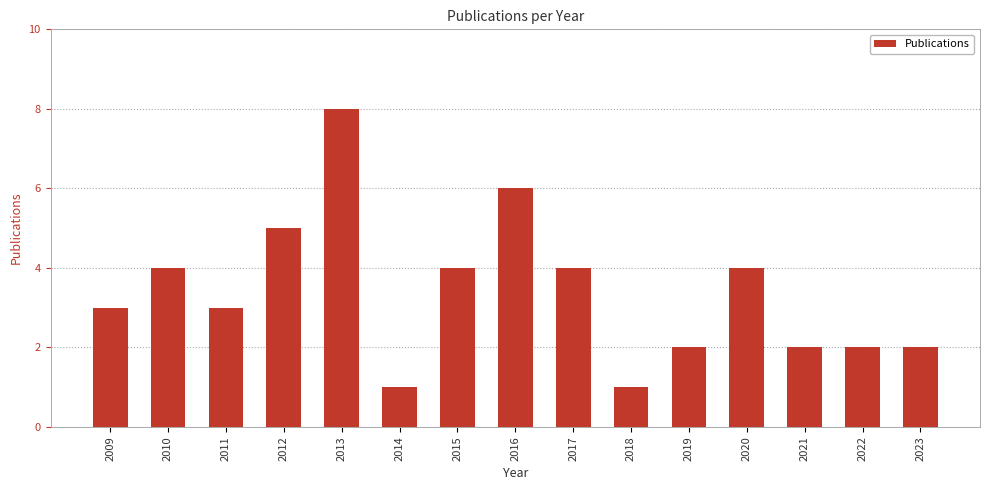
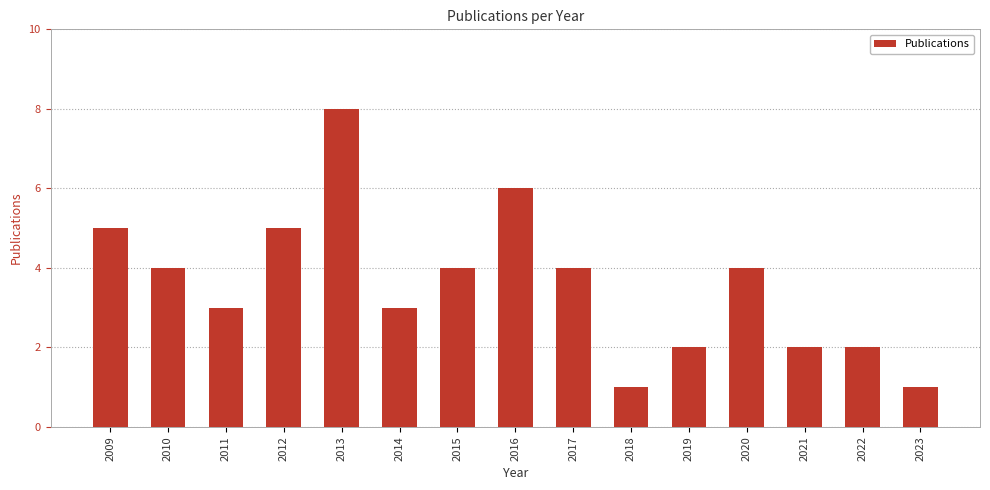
2009: 3 -> 5
2014: 1 -> 3
2023: 2 -> 1
